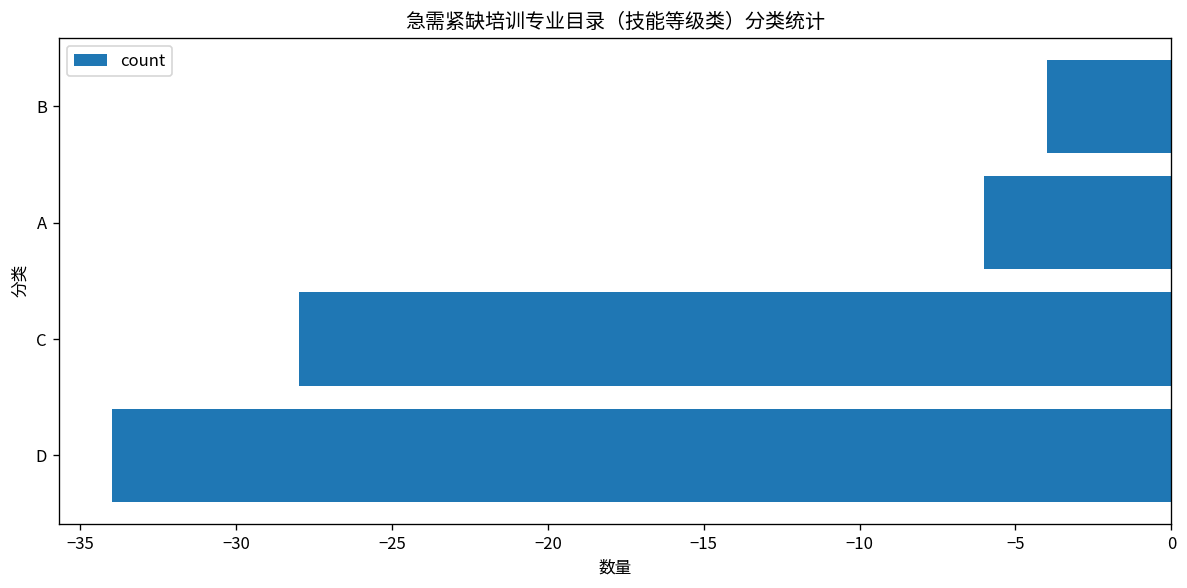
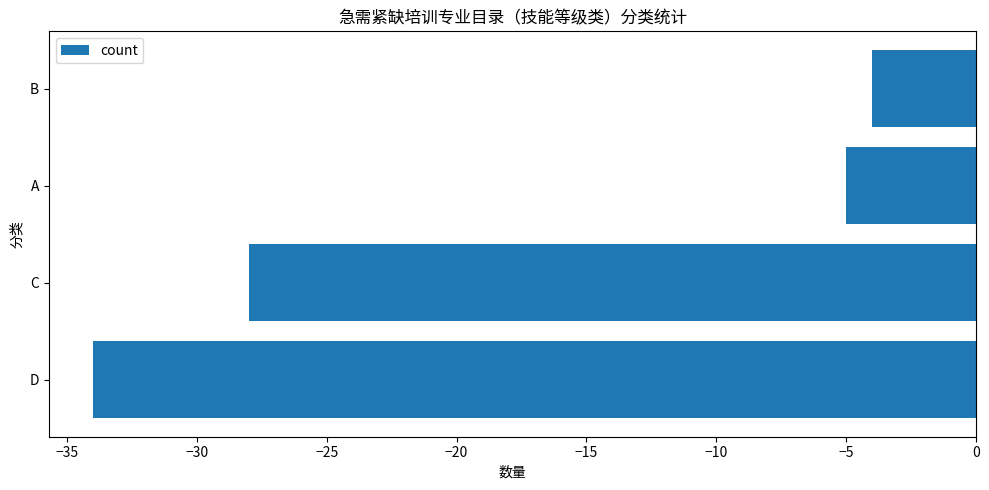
A: -6.0 -> -5.0
